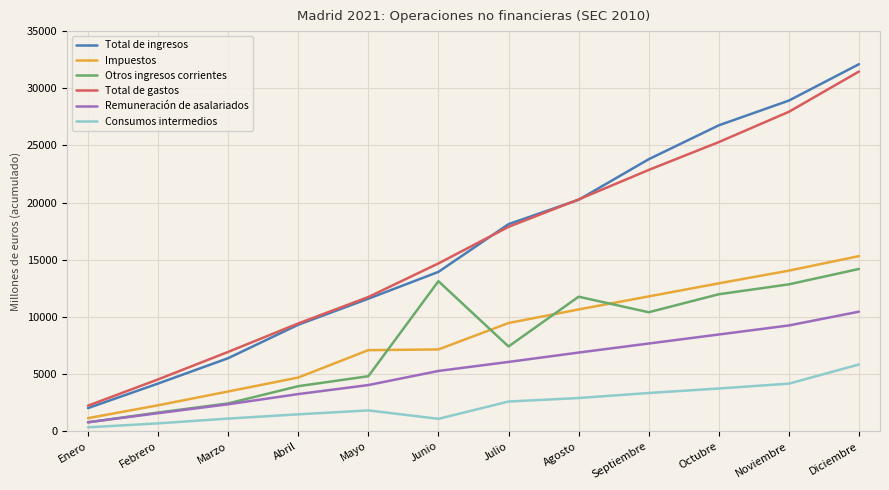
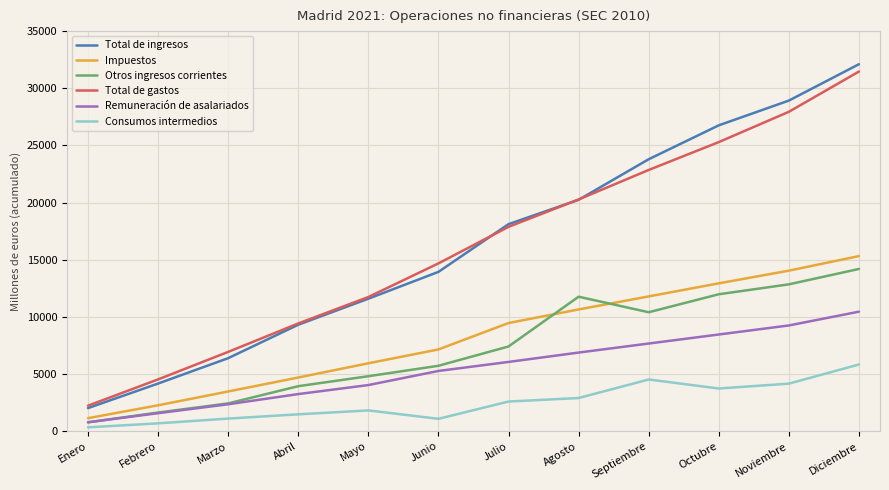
Impuestos, Mayo: 7100 -> 5900
Otros ingresos corrientes, Junio: 13100 -> 5700
Consumos intermedios, Septiembre: 3300 -> 4500
